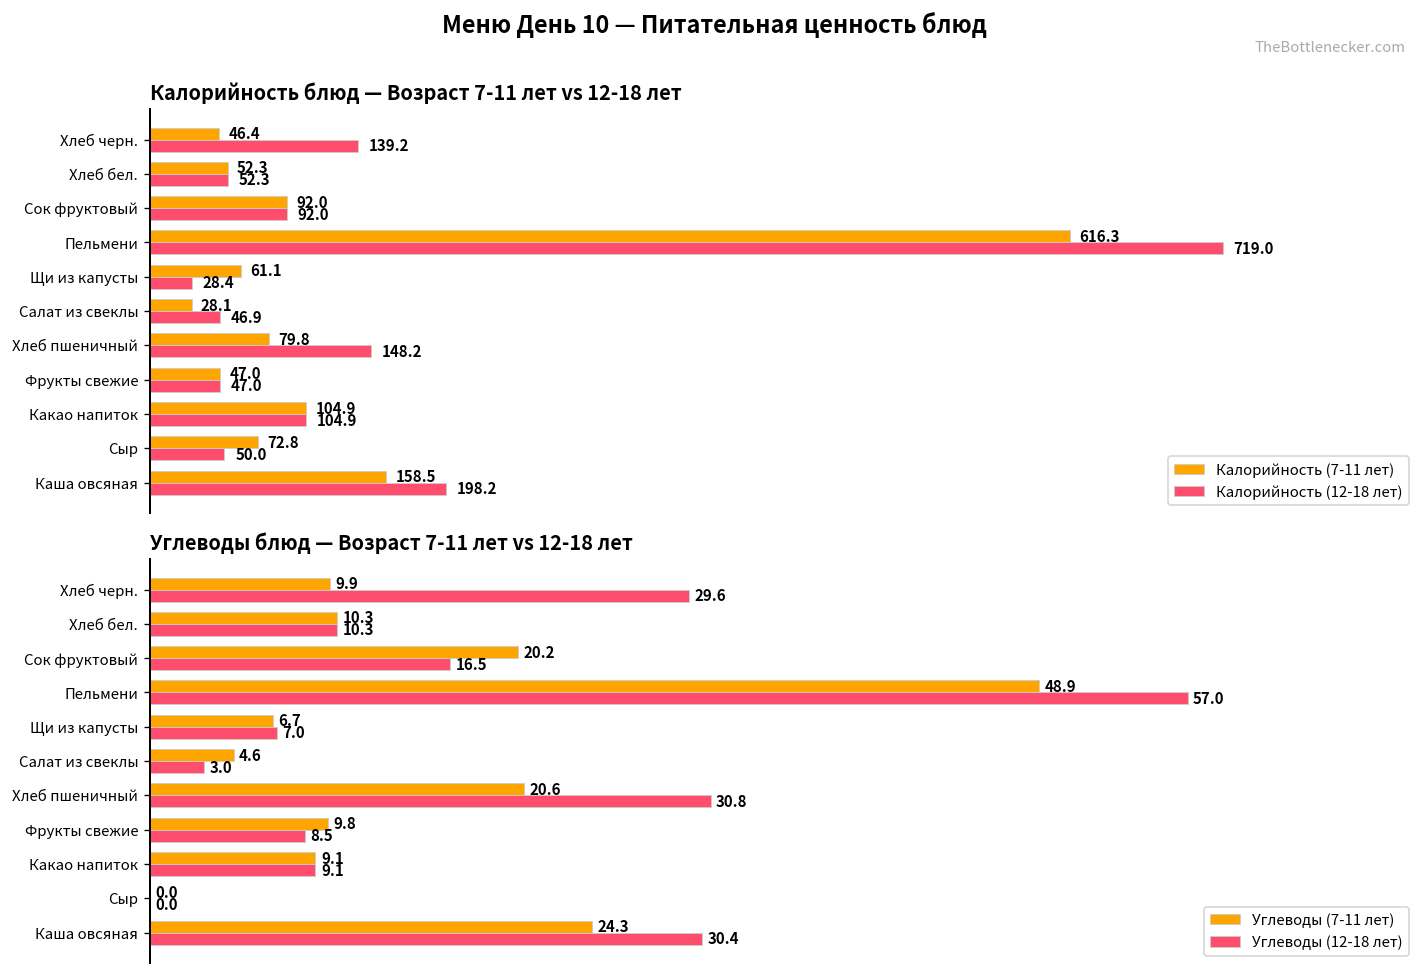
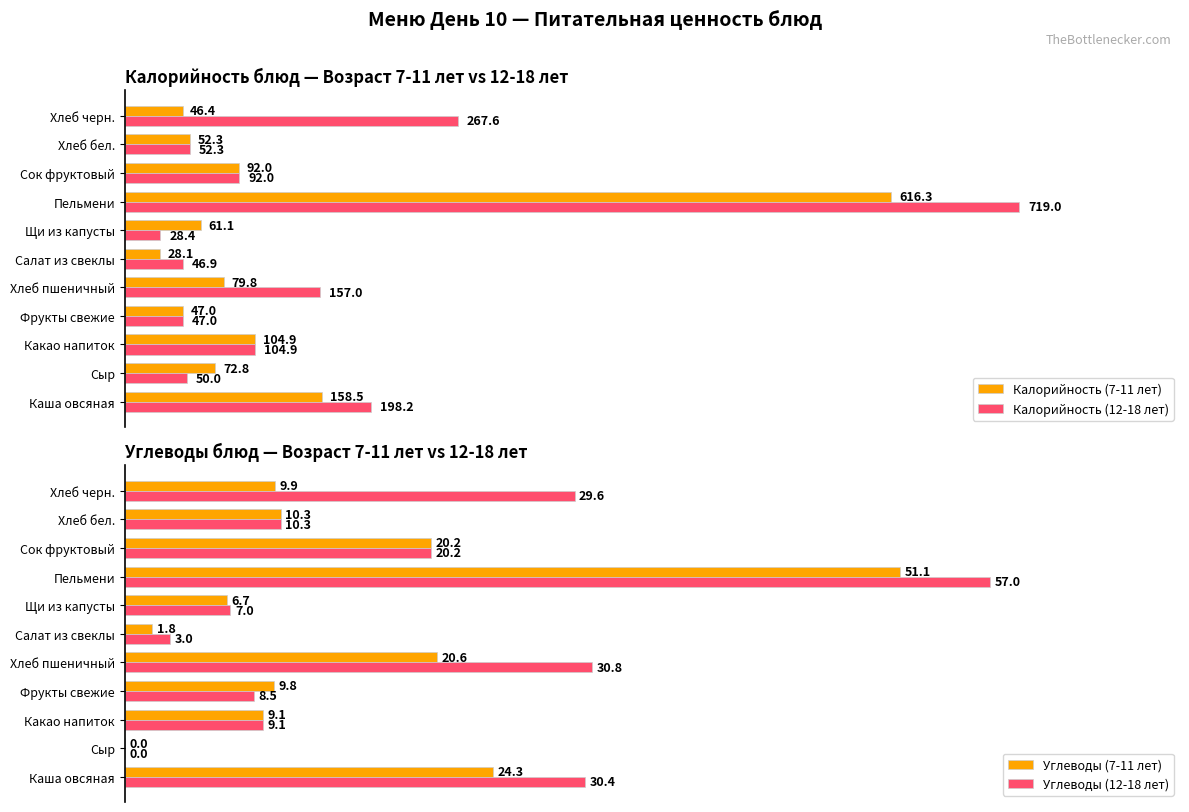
Калорийность блюд — Возраст 7-11 лет vs 12-18 лет, Калорийность (12-18 лет), Хлеб черн.: 139.2 -> 267.6
Калорийность блюд — Возраст 7-11 лет vs 12-18 лет, Калорийность (12-18 лет), Хлеб пшеничный: 148.2 -> 157.0
Углеводы блюд — Возраст 7-11 лет vs 12-18 лет, Углеводы (12-18 лет), Сок фруктовый: 16.5 -> 20.2
Углеводы блюд — Возраст 7-11 лет vs 12-18 лет, Углеводы (7-11 лет), Пельмени: 48.9 -> 51.1
Углеводы блюд — Возраст 7-11 лет vs 12-18 лет, Углеводы (7-11 лет), Салат из свеклы: 4.6 -> 1.8
